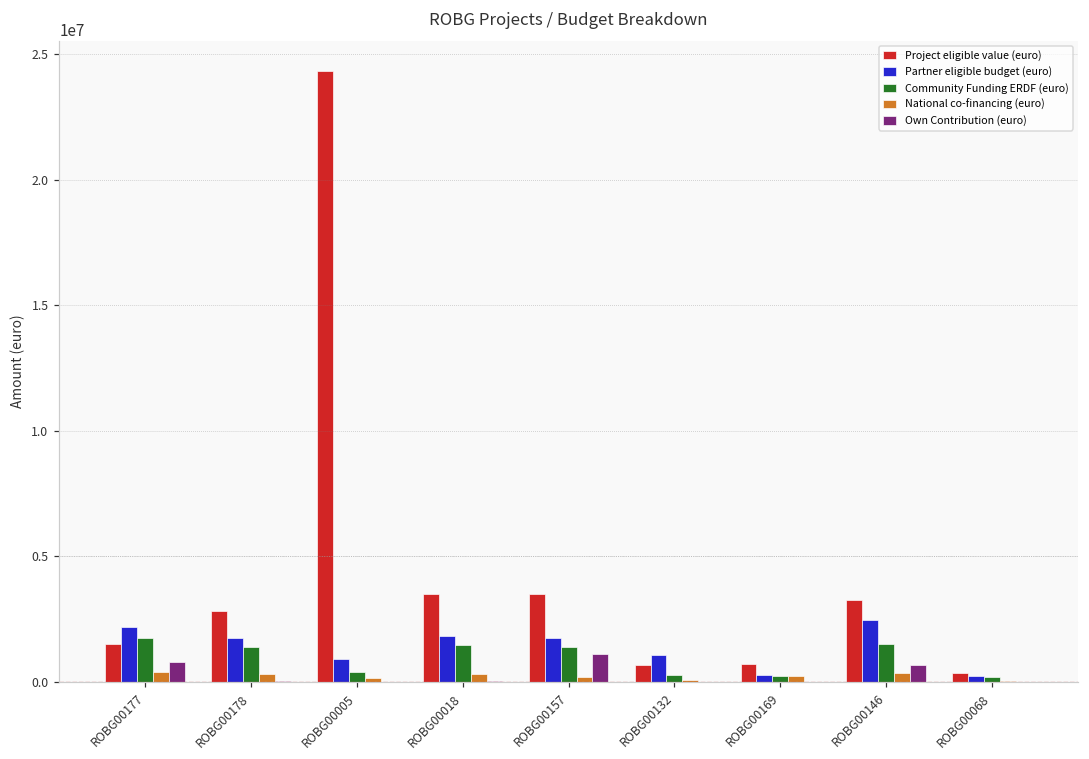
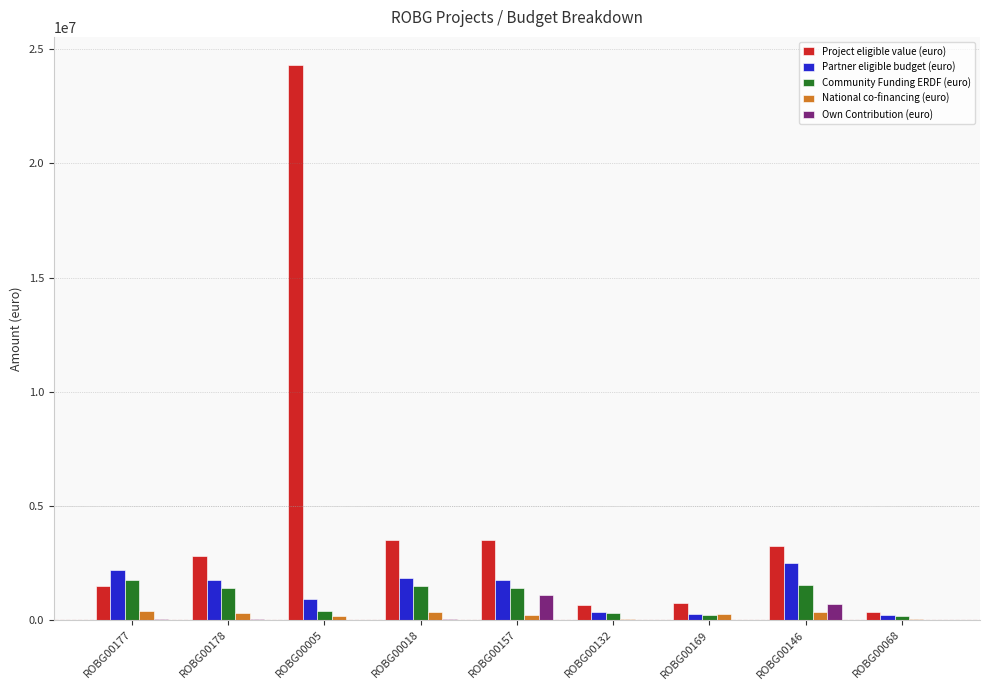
Own Contribution (euro), ROBG00177: 800000 -> 0
Partner eligible budget (euro), ROBG00132: 1100000 -> 400000
